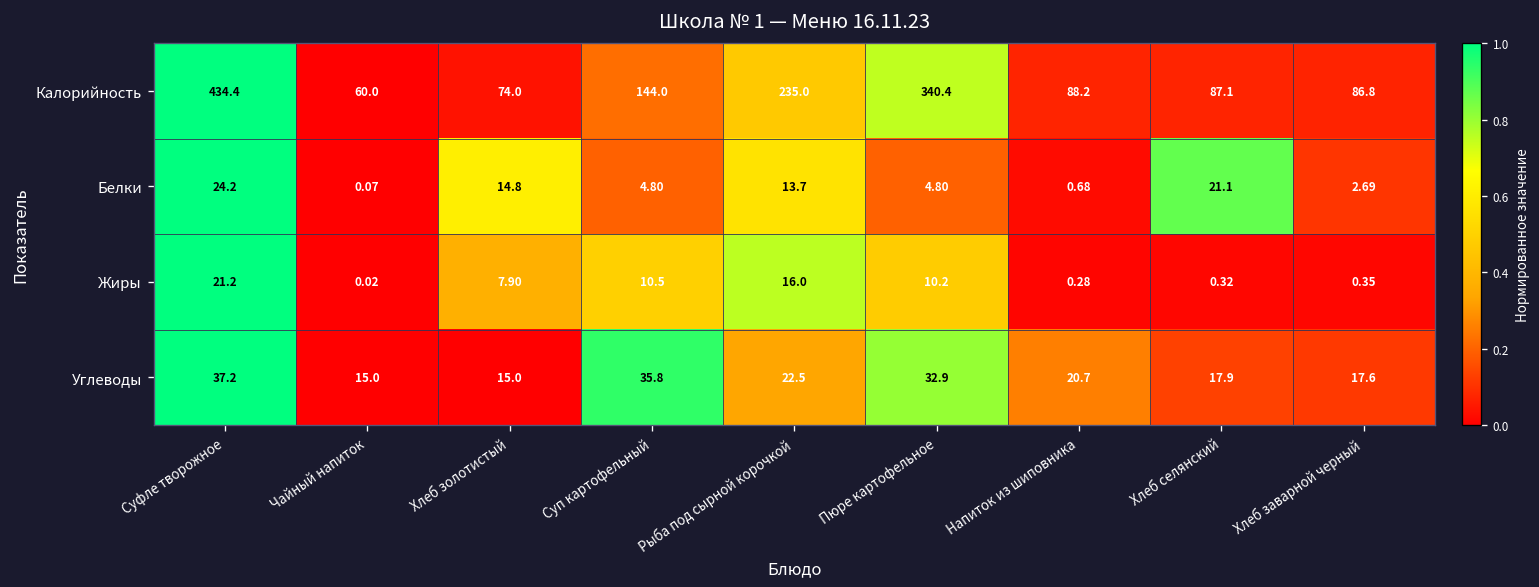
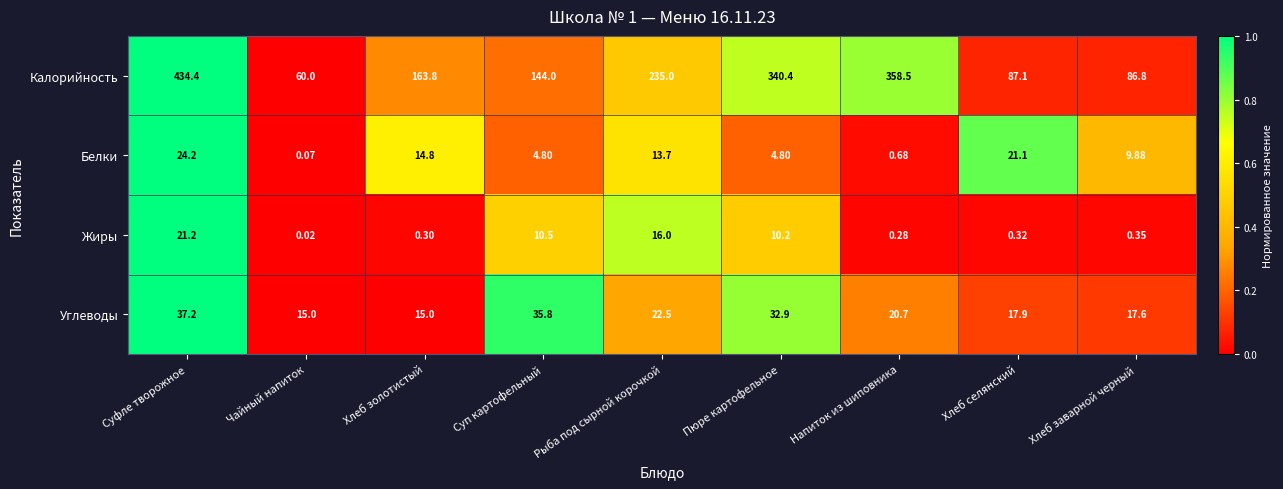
Калорийность, Хлеб золотистый: 74.0 -> 163.8
Калорийность, Напиток из шиповника: 88.2 -> 358.5
Белки, Хлеб заварной черный: 2.69 -> 9.88
Жиры, Хлеб золотистый: 7.90 -> 0.30
